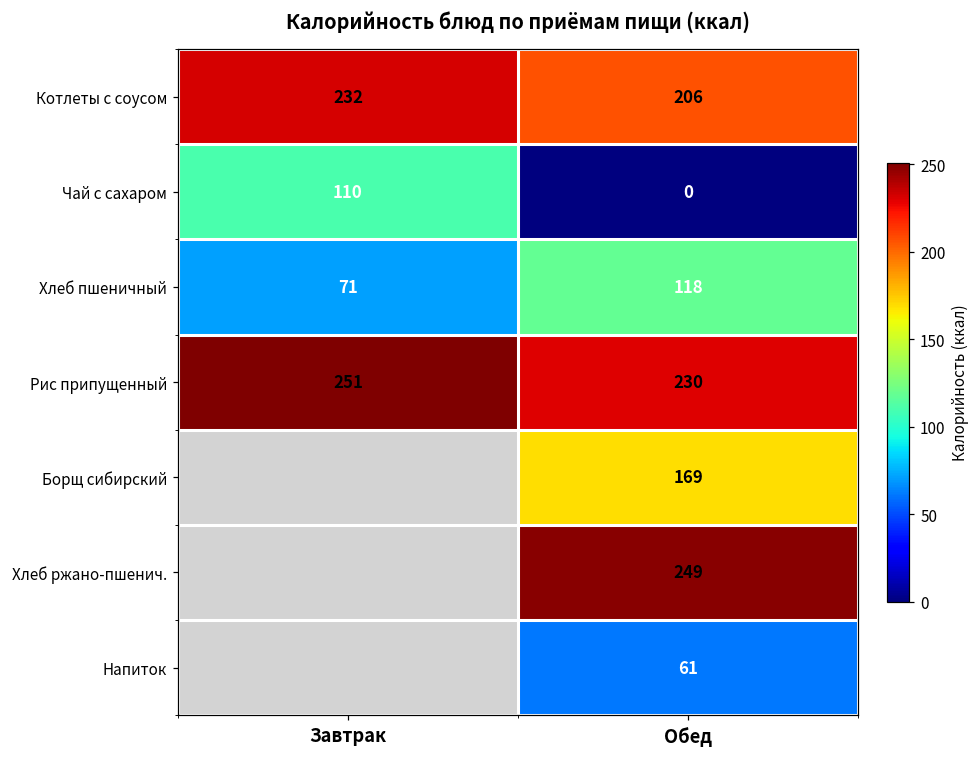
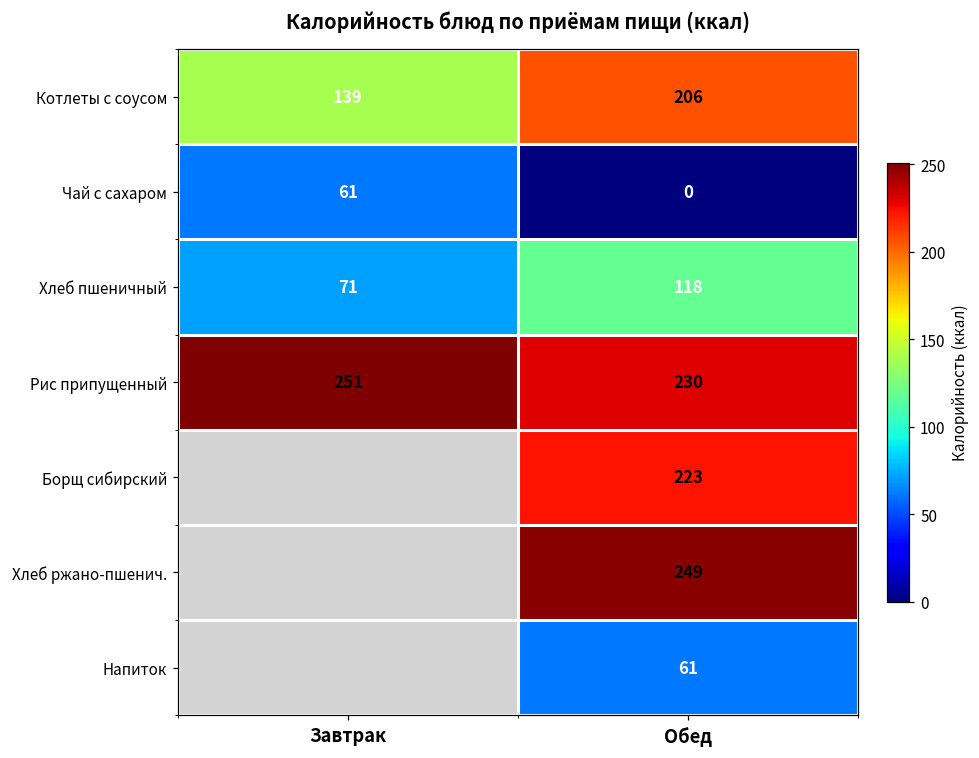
Котлеты с соусом, Завтрак: 232 -> 139
Чай с сахаром, Завтрак: 110 -> 61
Борщ сибирский, Обед: 169 -> 223
